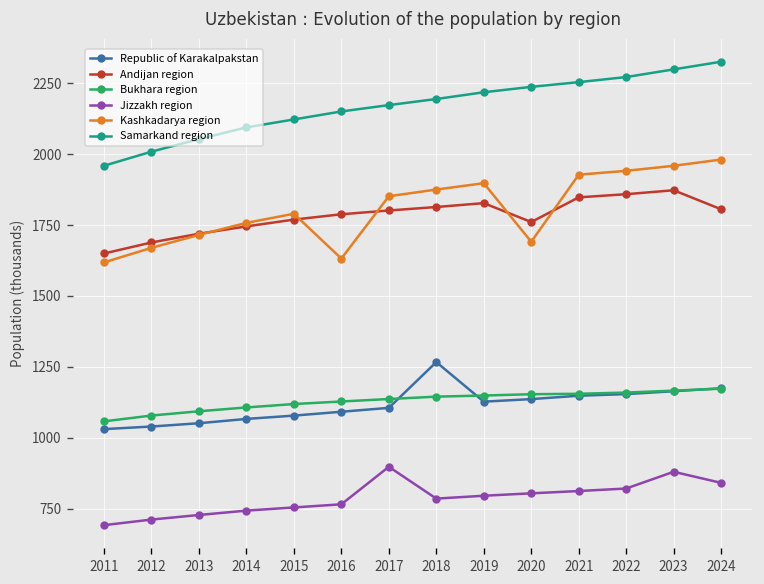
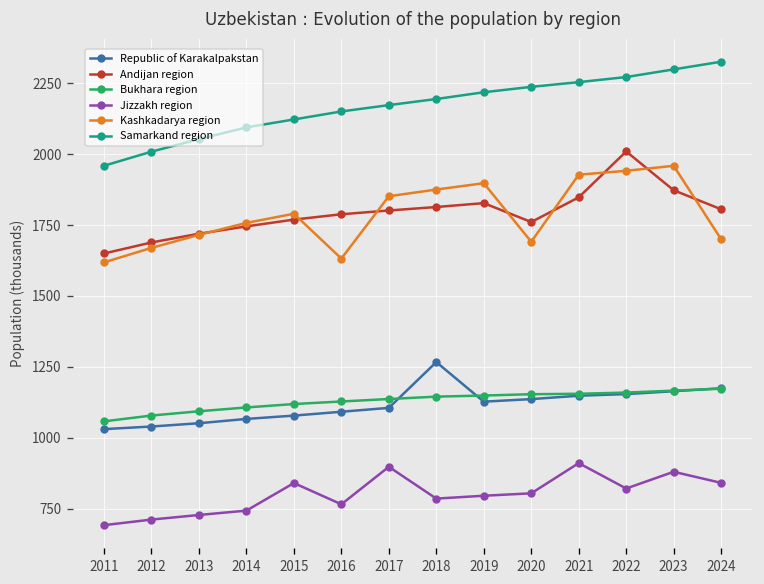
Jizzakh region, 2015: 750 -> 840
Jizzakh region, 2021: 810 -> 910
Andijan region, 2022: 1860 -> 2010
Kashkadarya region, 2024: 1980 -> 1700
